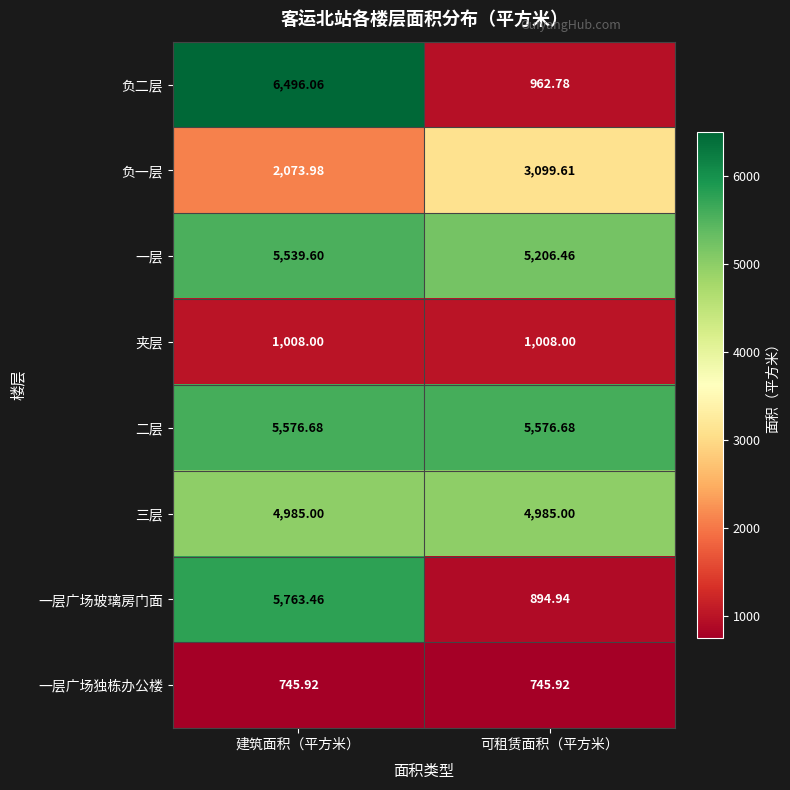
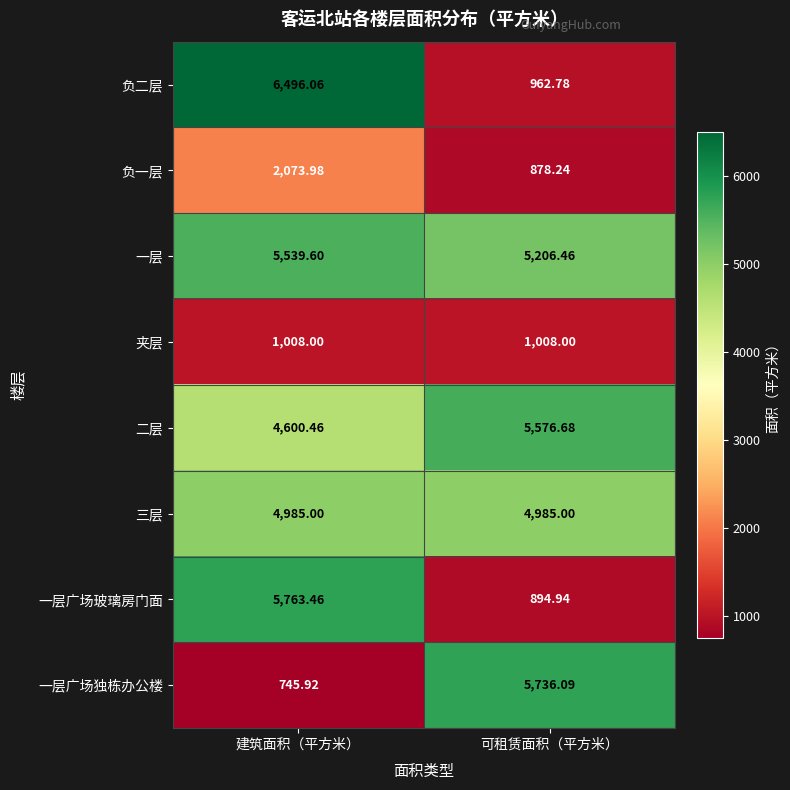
负一层, 可租赁面积（平方米）: 3,099.61 -> 878.24
二层, 建筑面积（平方米）: 5,576.68 -> 4,600.46
一层广场独栋办公楼, 可租赁面积（平方米）: 745.92 -> 5,736.09
